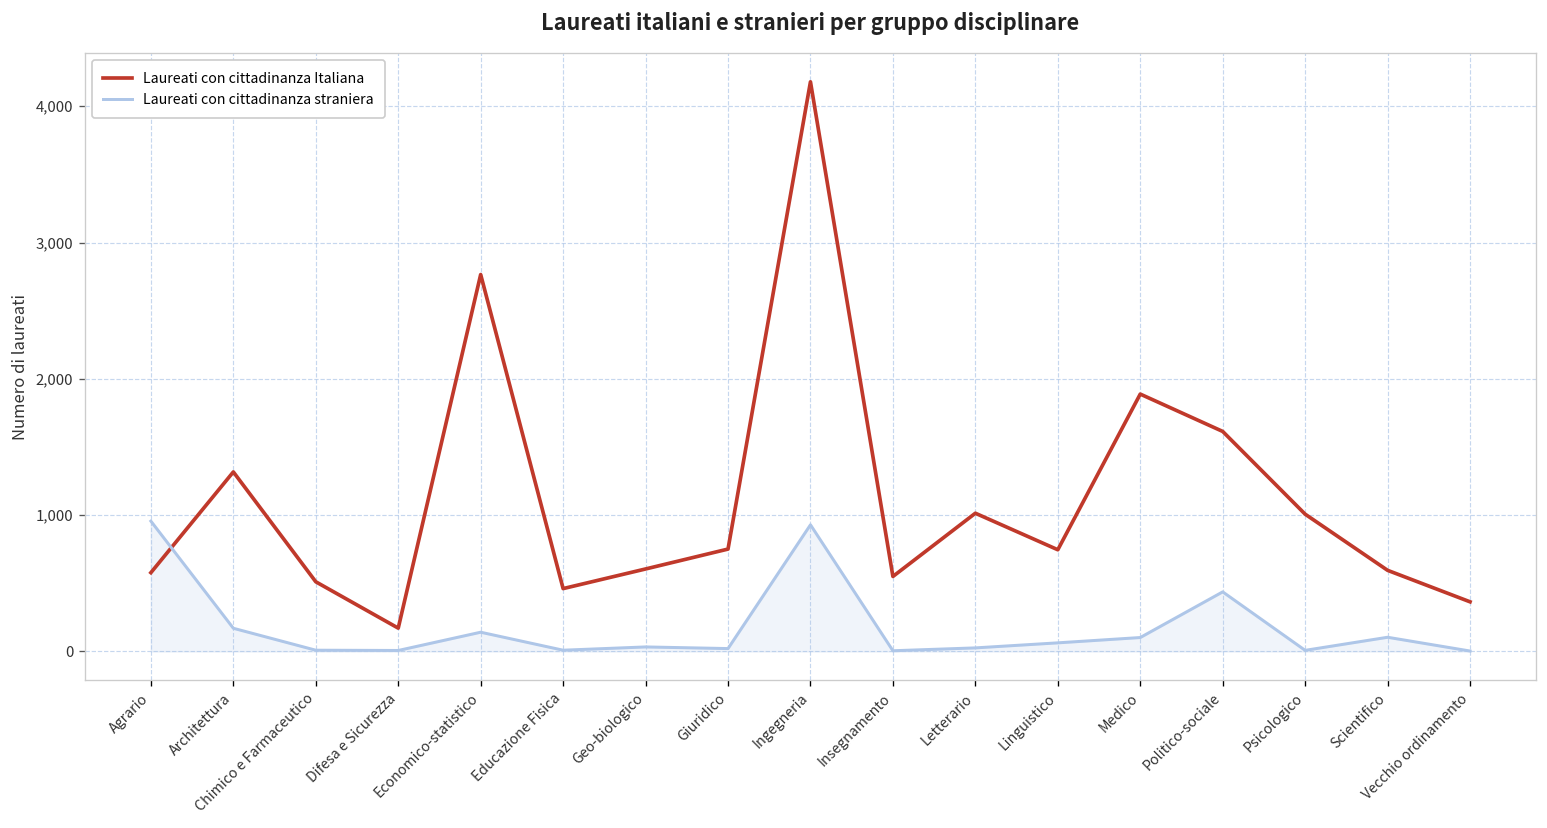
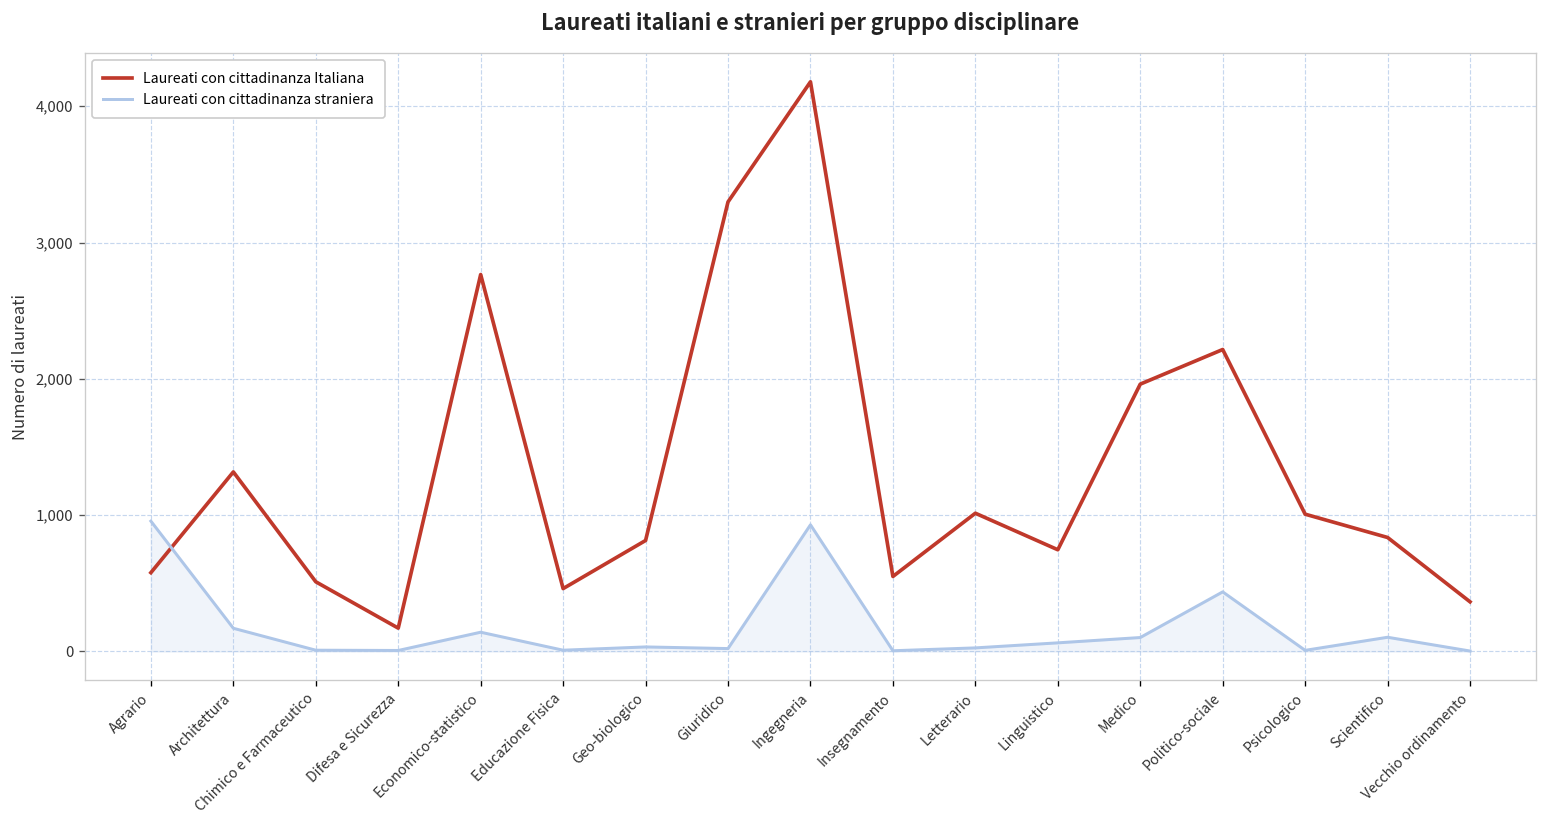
Laureati con cittadinanza Italiana, Geo-biologico: 610 -> 810
Laureati con cittadinanza Italiana, Giuridico: 750 -> 3,300
Laureati con cittadinanza Italiana, Medico: 1,890 -> 1,960
Laureati con cittadinanza Italiana, Politico-sociale: 1,610 -> 2,220
Laureati con cittadinanza Italiana, Scientifico: 600 -> 840
